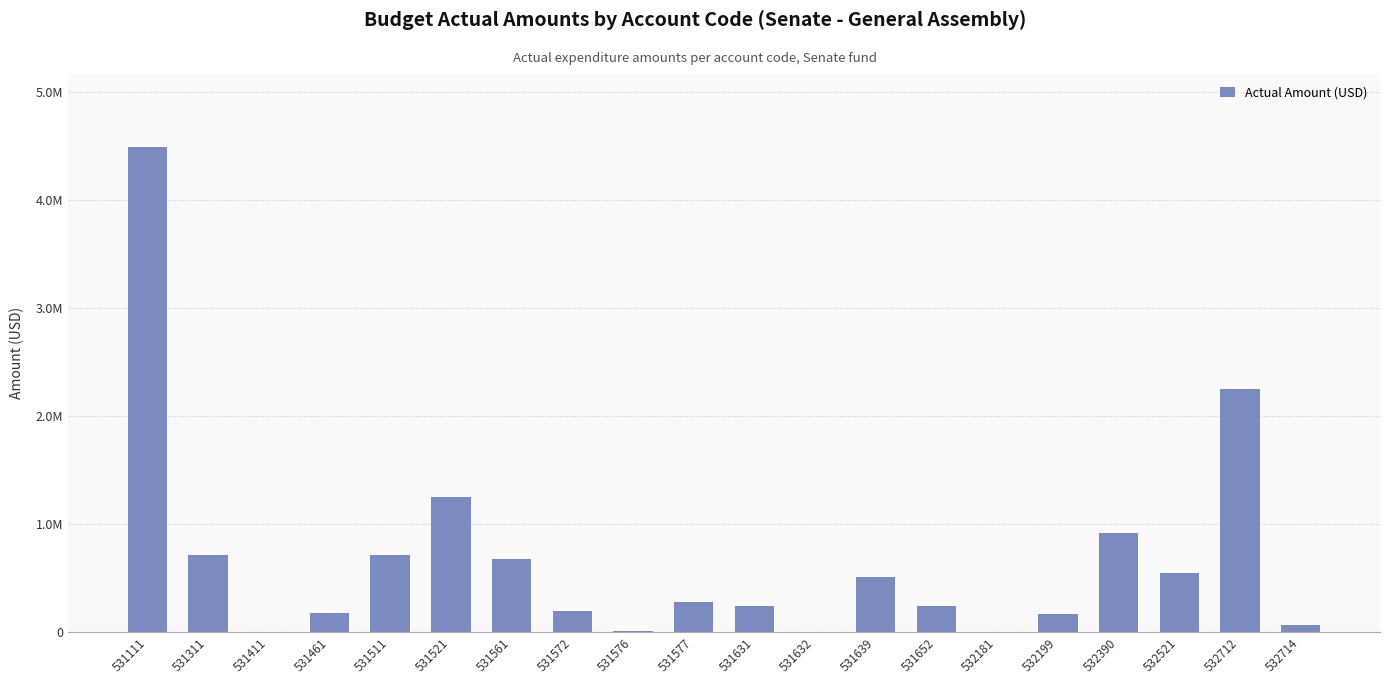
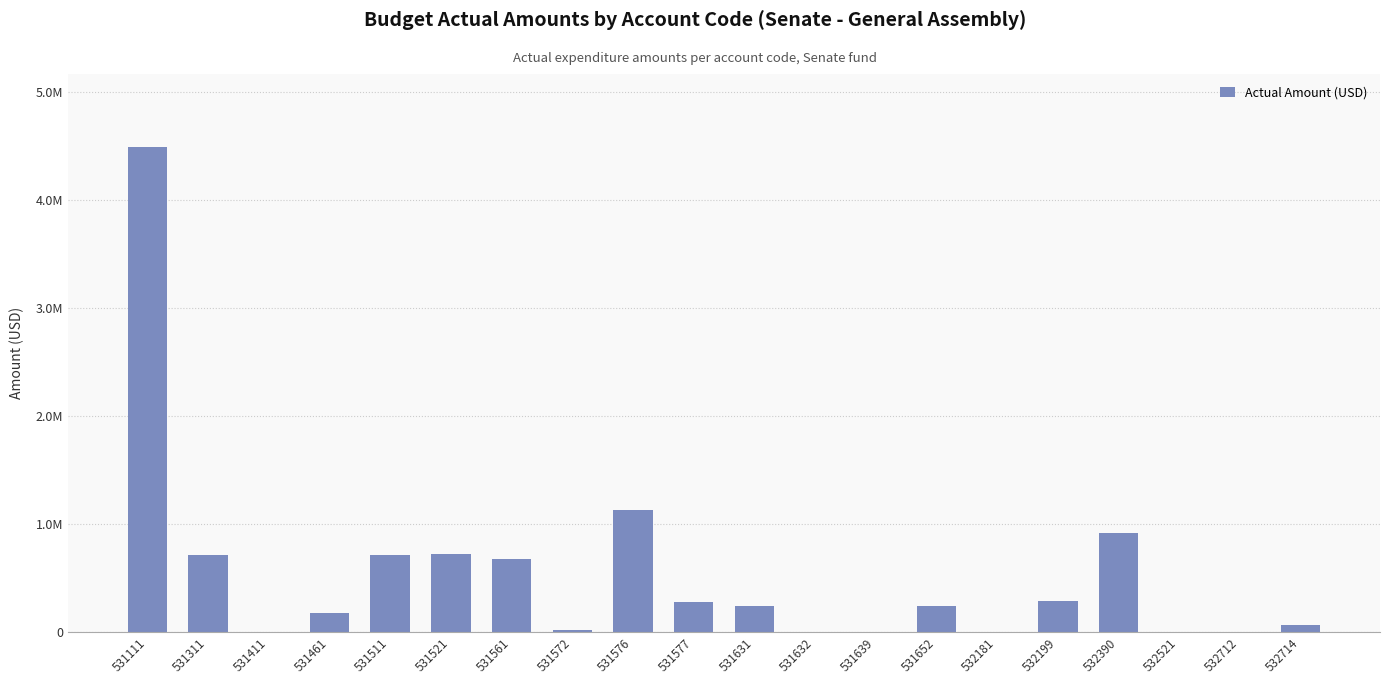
531521: 1250000 -> 720000
531572: 190000 -> 20000
531576: 10000 -> 1130000
531639: 510000 -> 0
532199: 170000 -> 290000
532521: 550000 -> 0
532712: 2250000 -> 0
